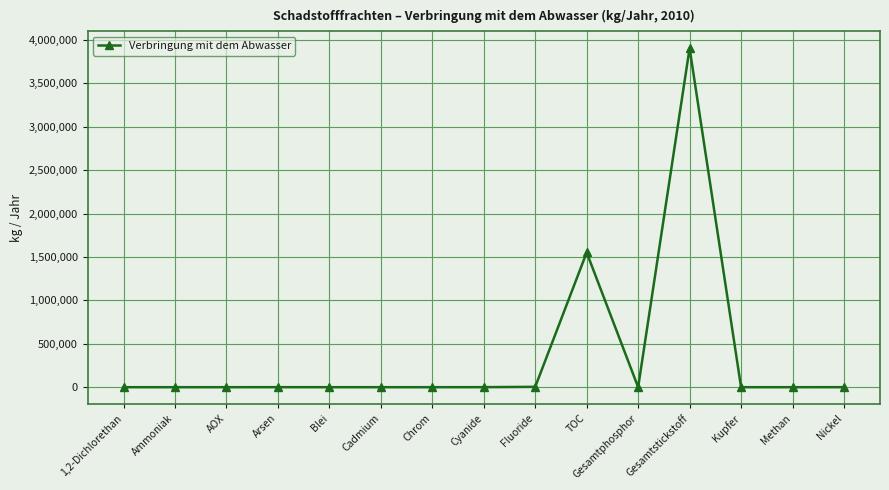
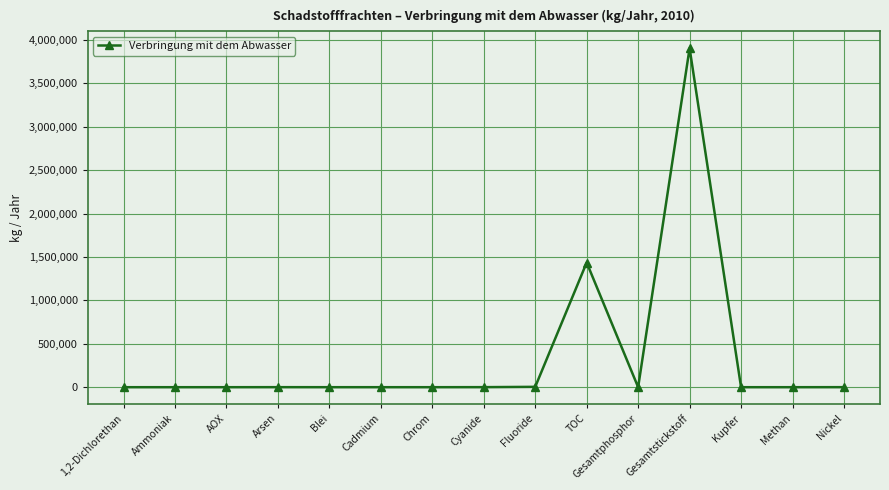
TOC: 1,600,000 -> 1,400,000
